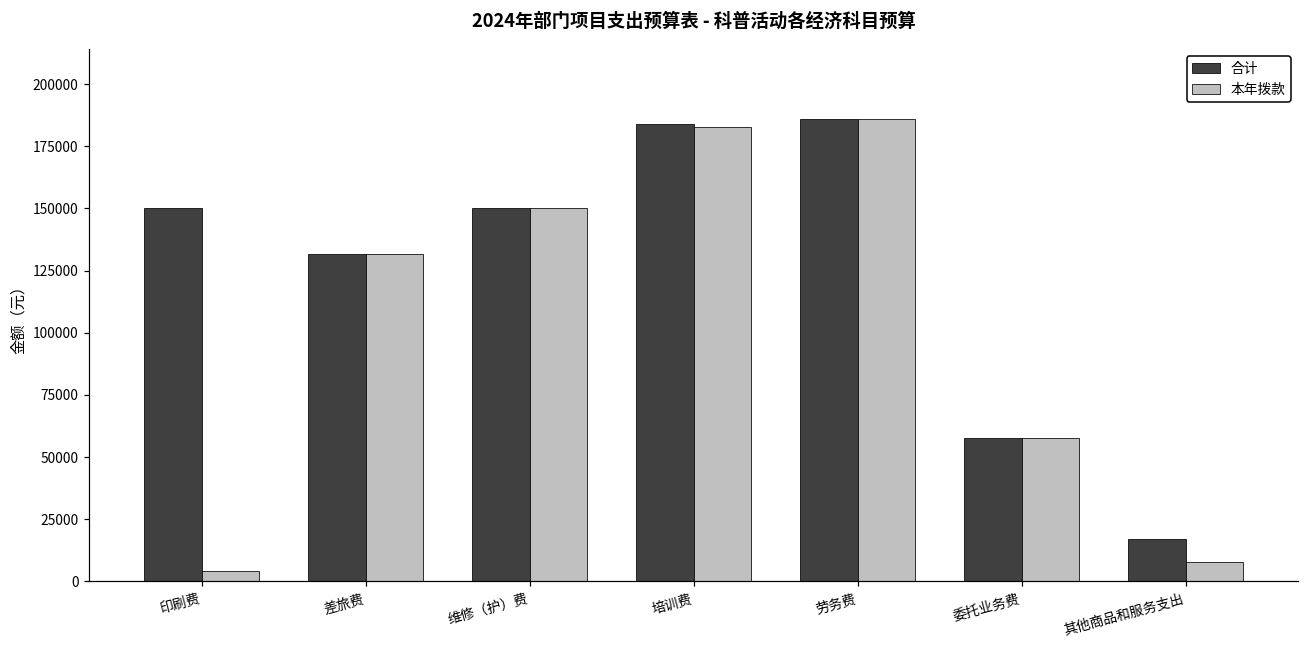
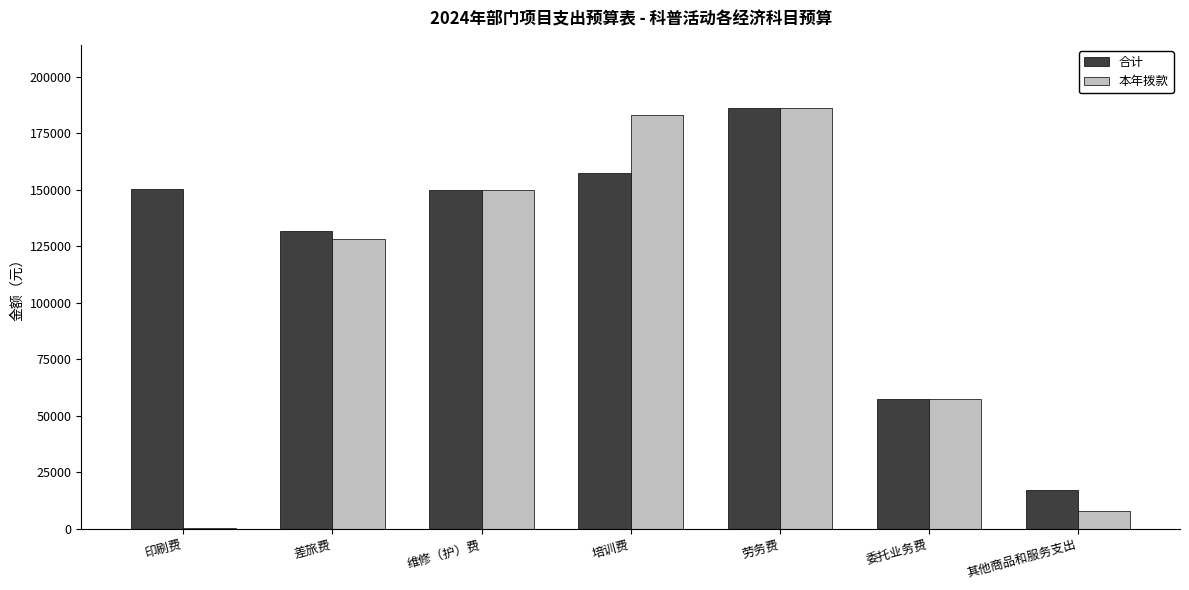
本年拨款, 印刷费: 4000 -> 0
本年拨款, 差旅费: 132000 -> 128000
合计, 培训费: 184000 -> 157000
